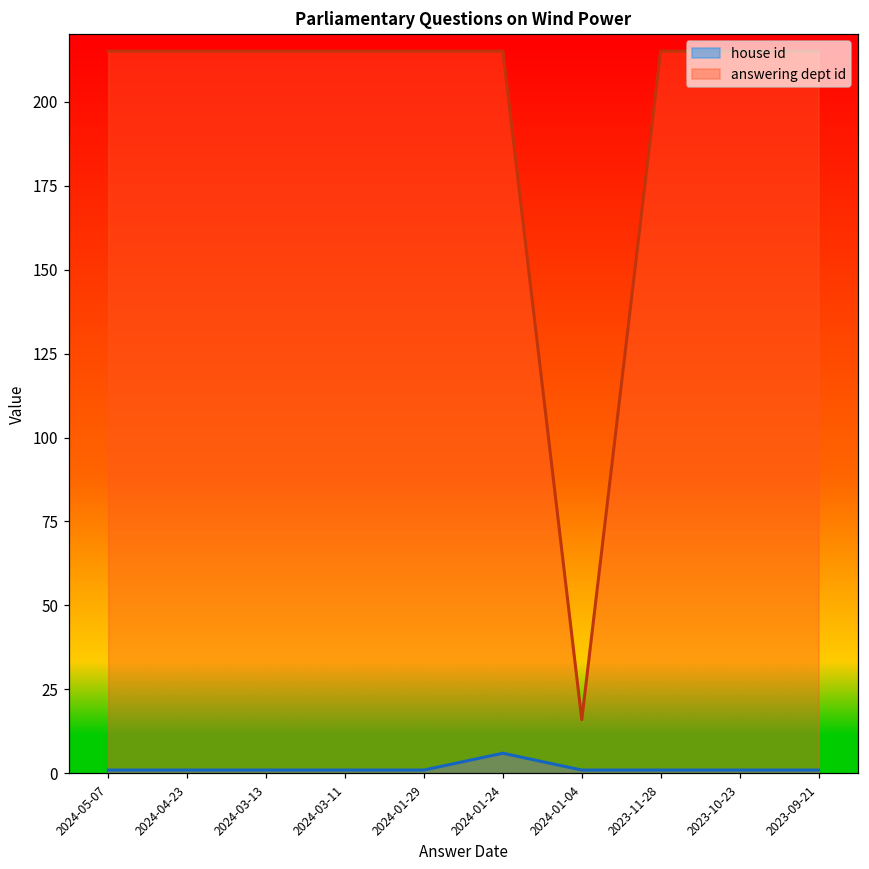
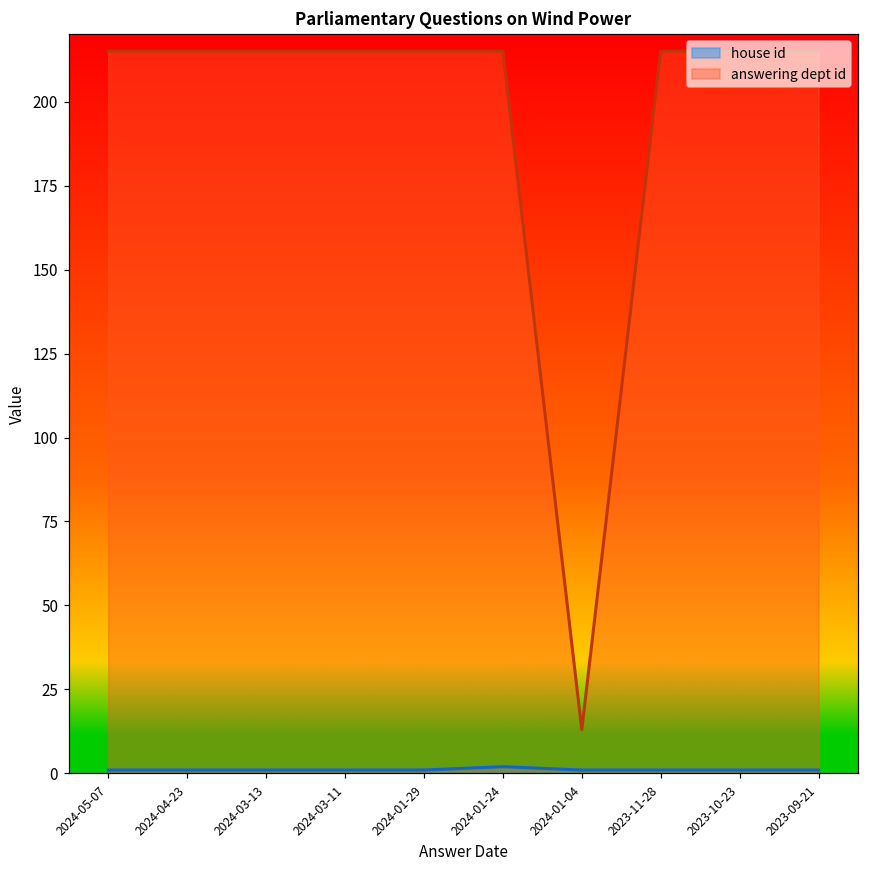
house id, 2024-01-24: 6 -> 2
answering dept id, 2024-01-04: 16 -> 13
